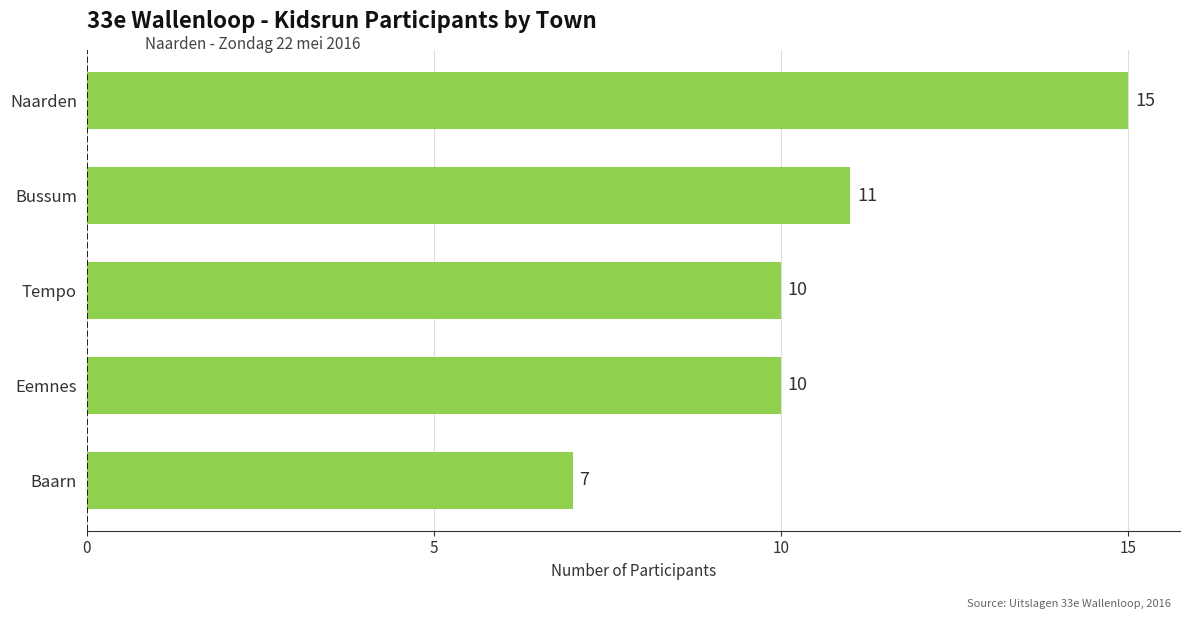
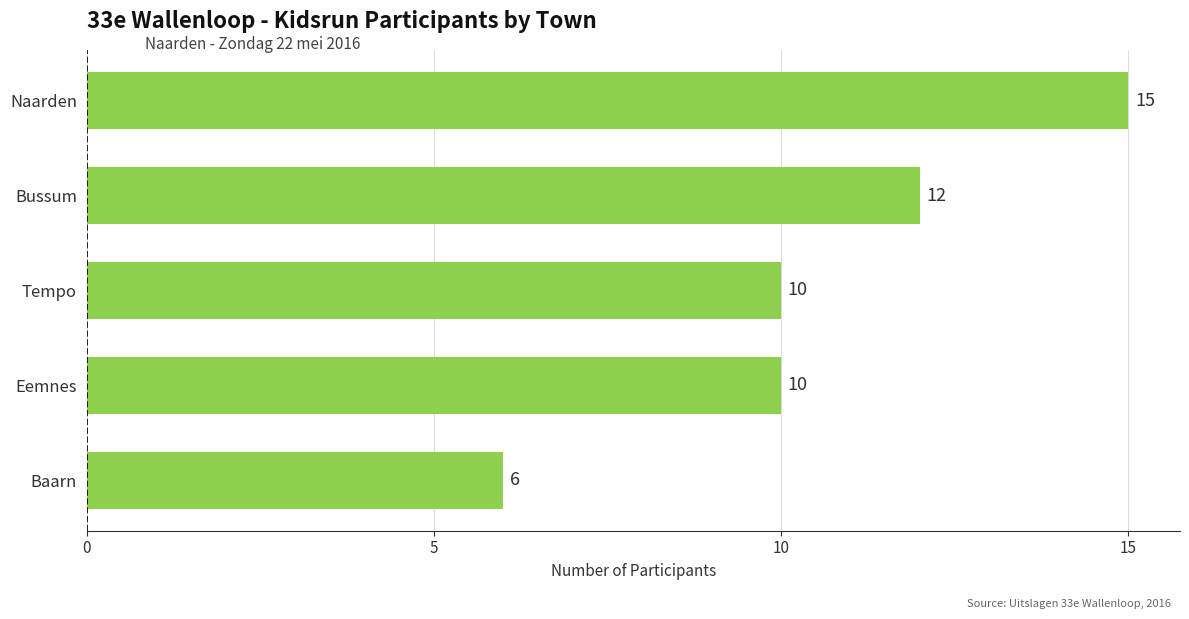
Bussum: 11 -> 12
Baarn: 7 -> 6
